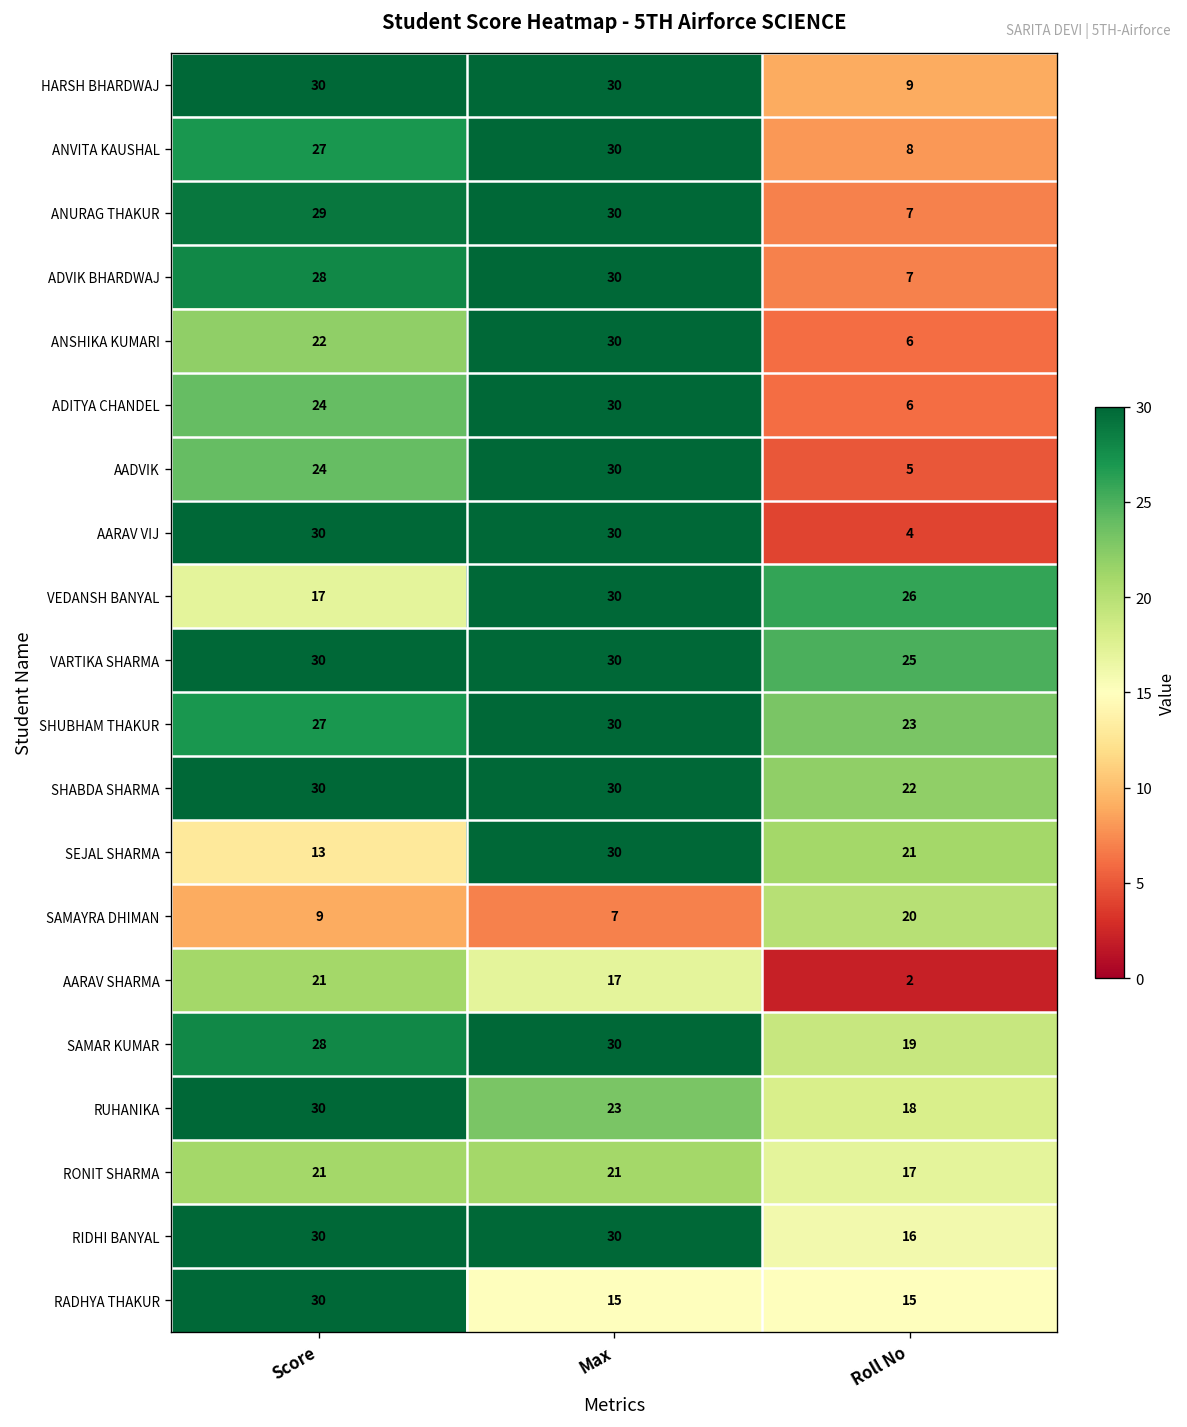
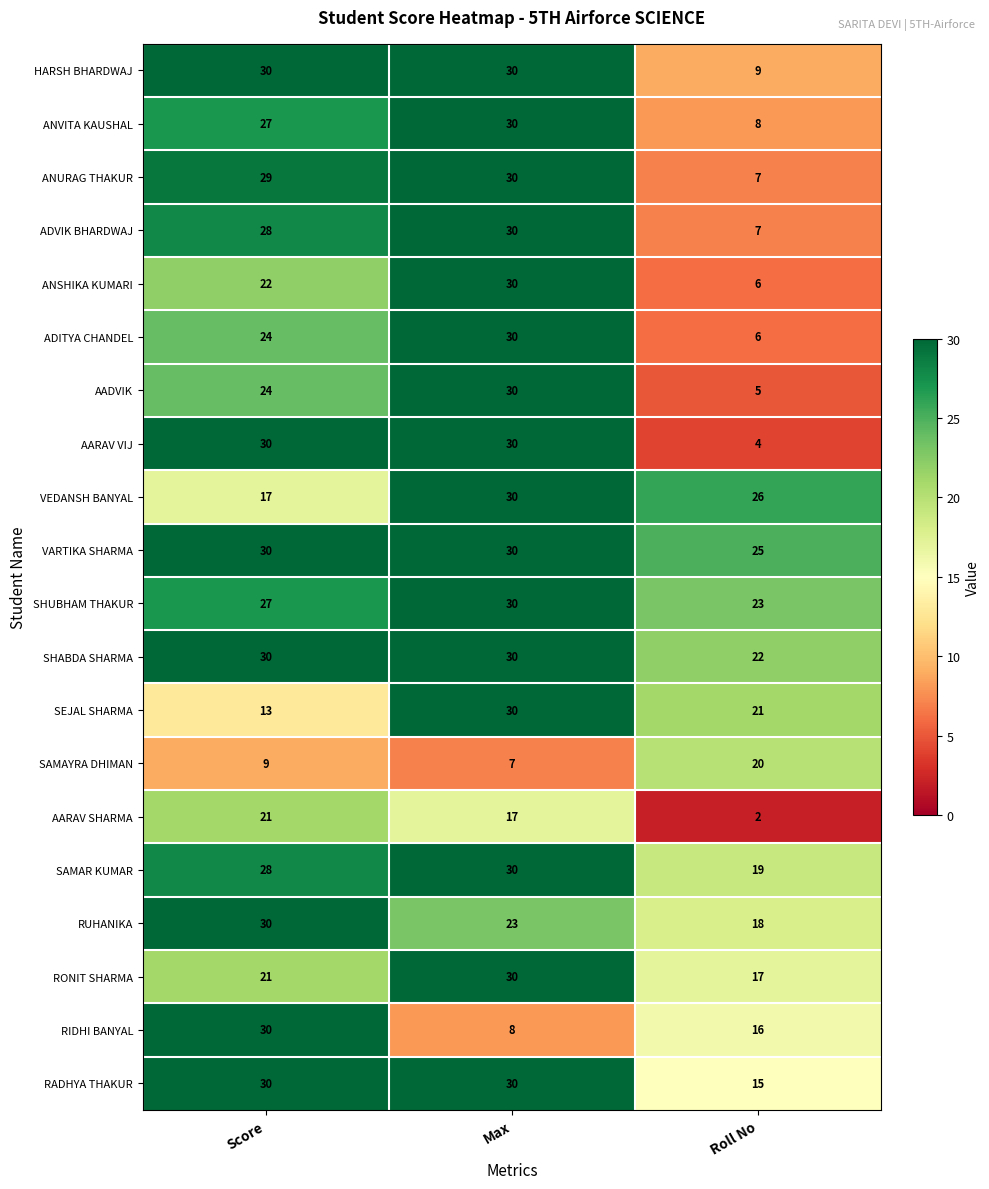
RONIT SHARMA, Max: 21 -> 30
RIDHI BANYAL, Max: 30 -> 8
RADHYA THAKUR, Max: 15 -> 30
